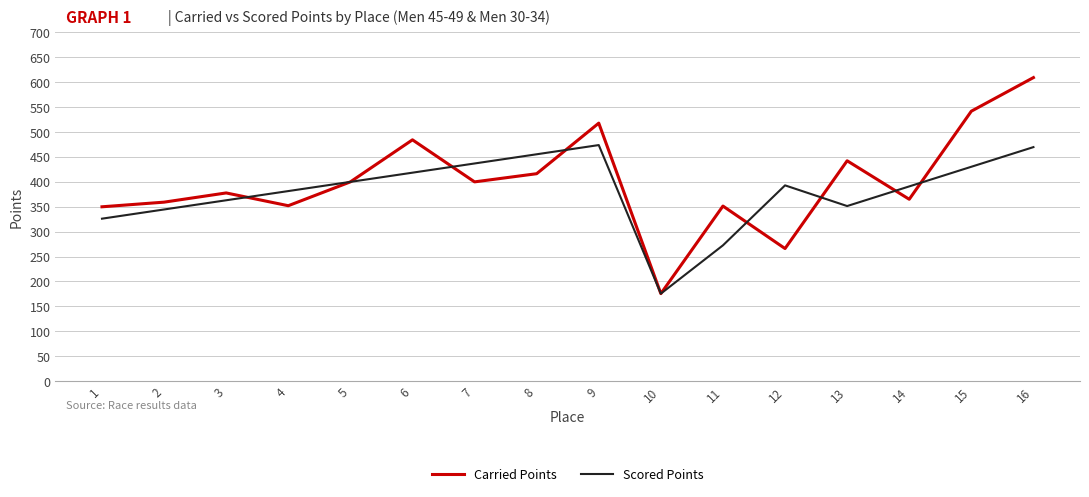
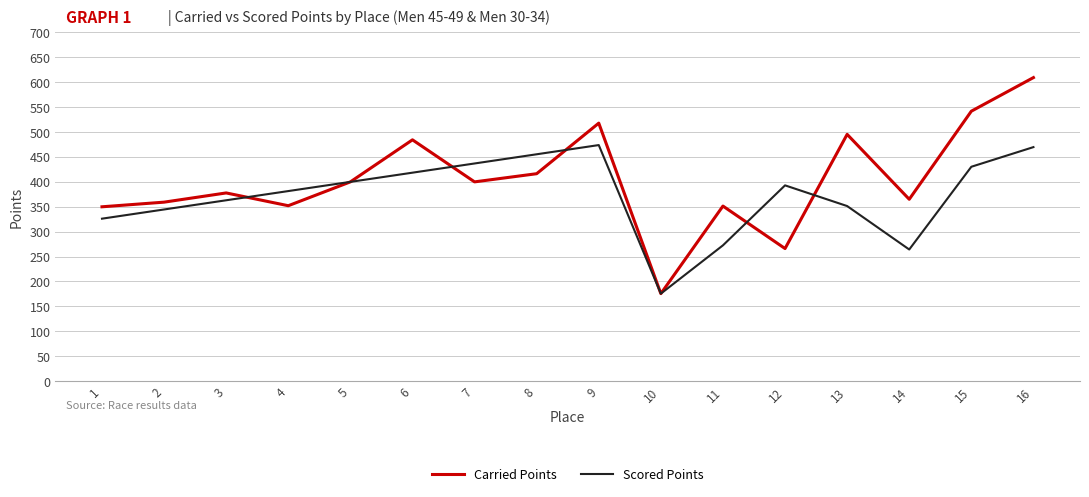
Carried Points, 13: 440 -> 500
Scored Points, 14: 390 -> 260
